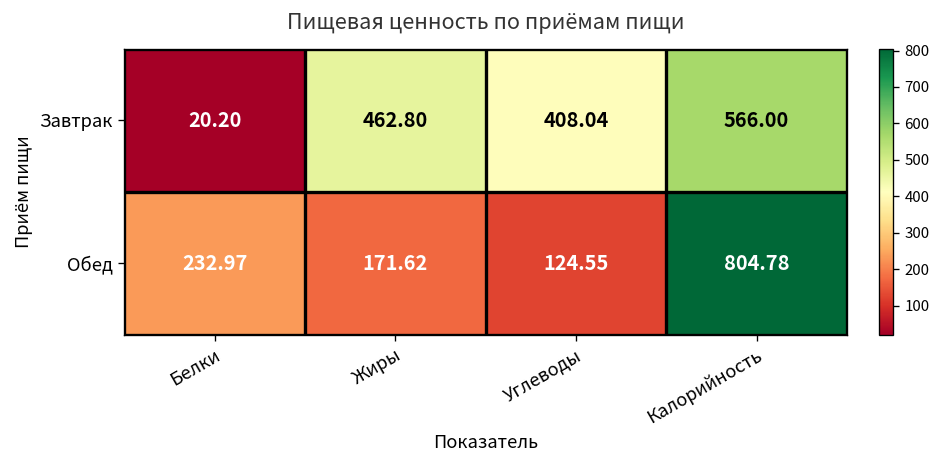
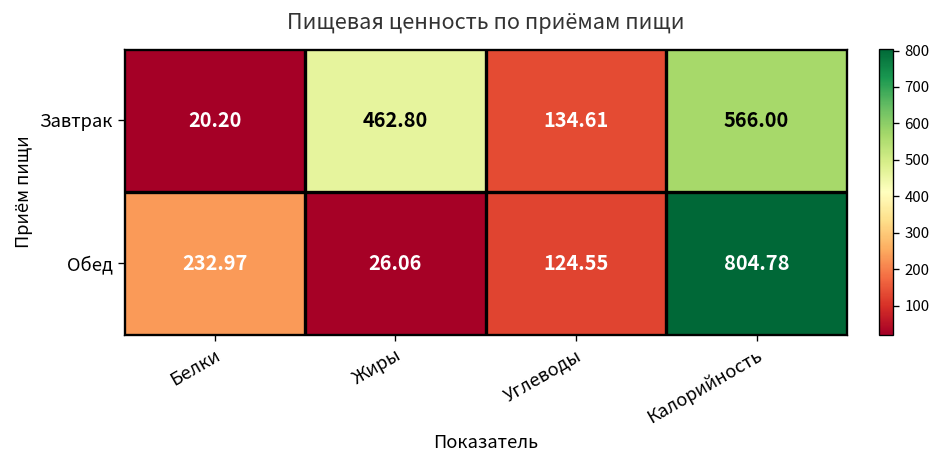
Завтрак, Углеводы: 408.04 -> 134.61
Обед, Жиры: 171.62 -> 26.06
